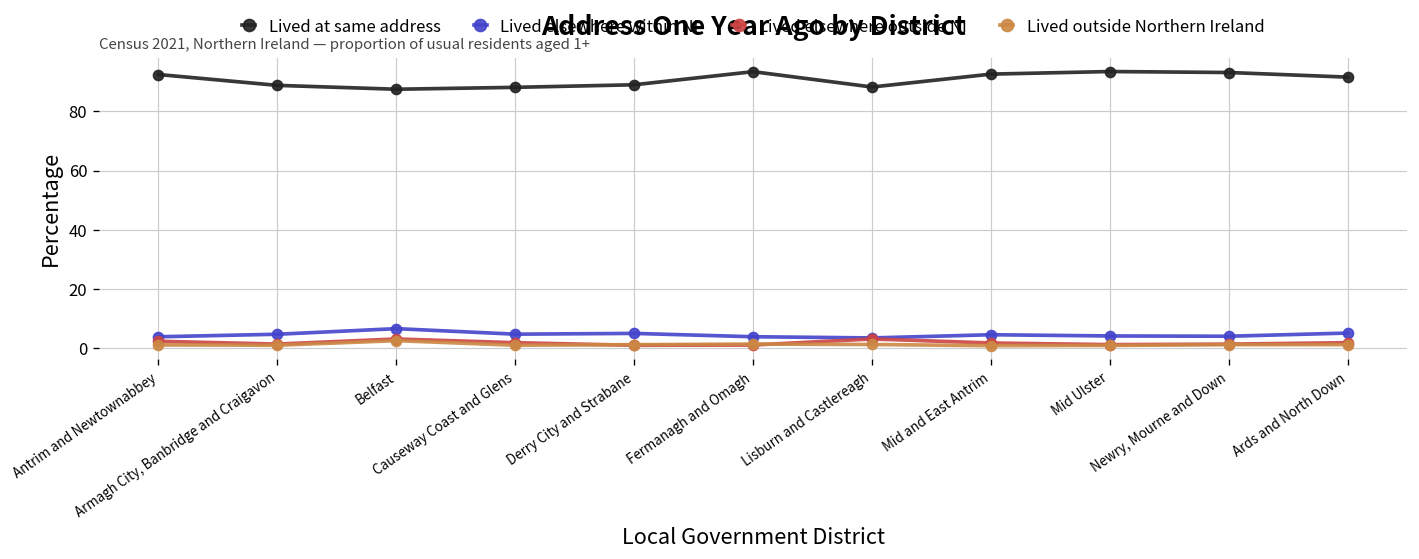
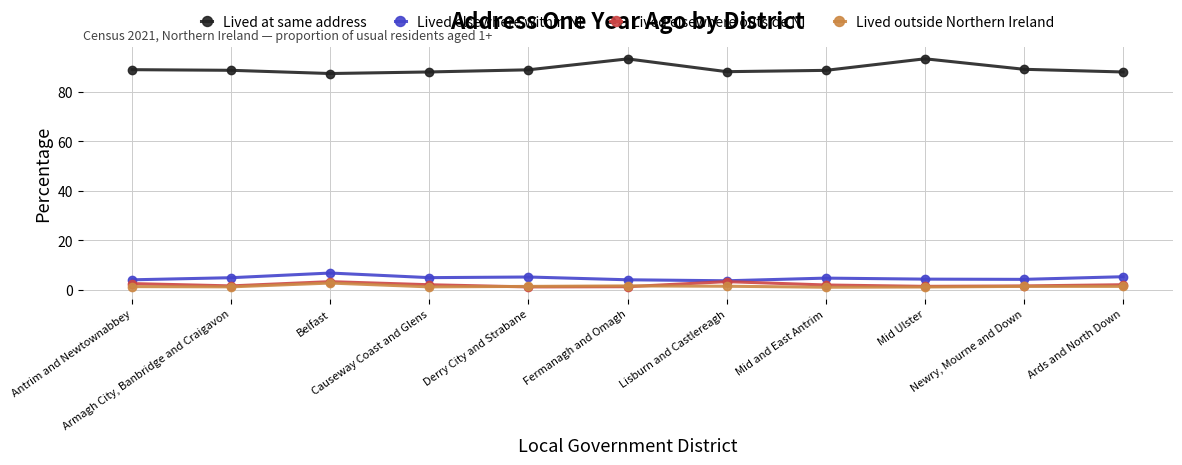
Lived at same address, Antrim and Newtownabbey: 92 -> 89
Lived at same address, Mid and East Antrim: 93 -> 89
Lived at same address, Newry, Mourne and Down: 93 -> 89
Lived at same address, Ards and North Down: 92 -> 88
